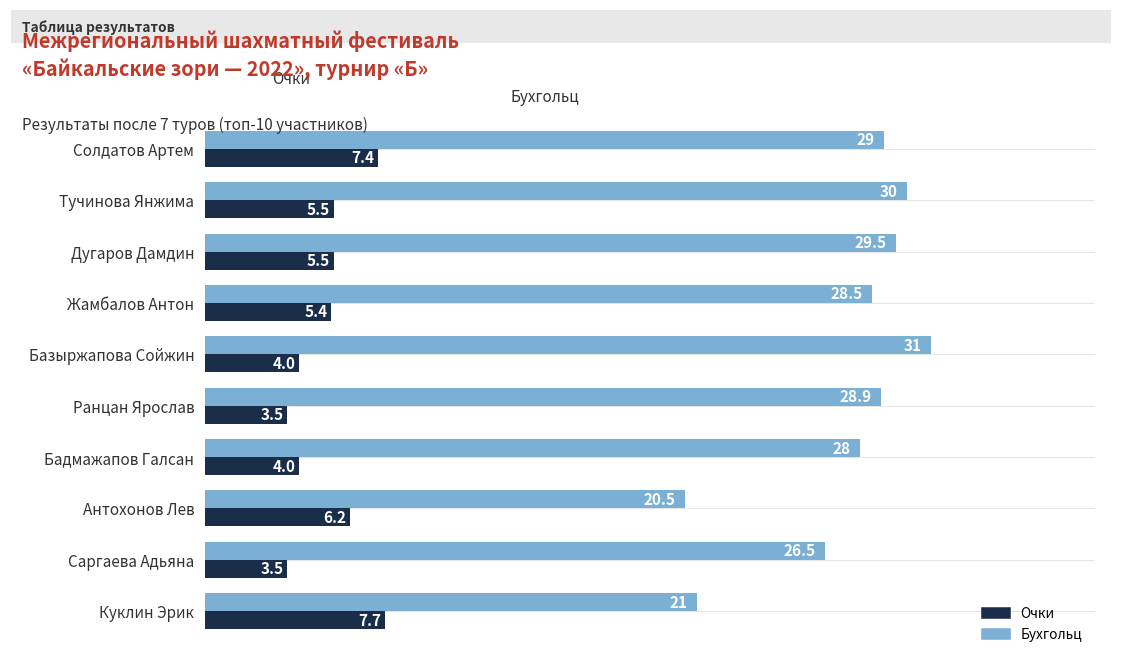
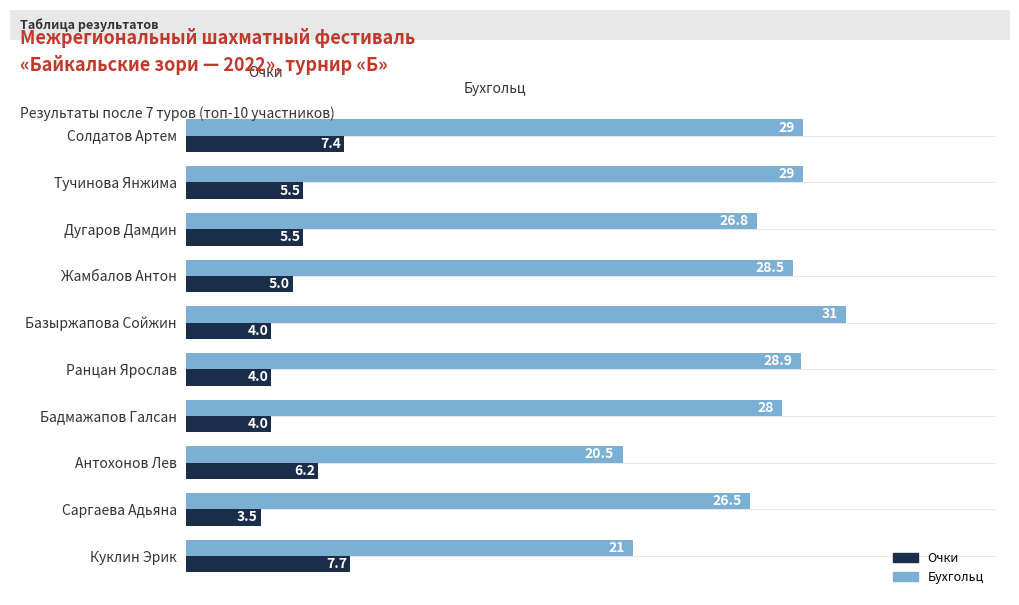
Бухгольц, Тучинова Янжима: 30 -> 29
Бухгольц, Дугаров Дамдин: 29.5 -> 26.8
Очки, Жамбалов Антон: 5.4 -> 5.0
Очки, Ранцан Ярослав: 3.5 -> 4.0
